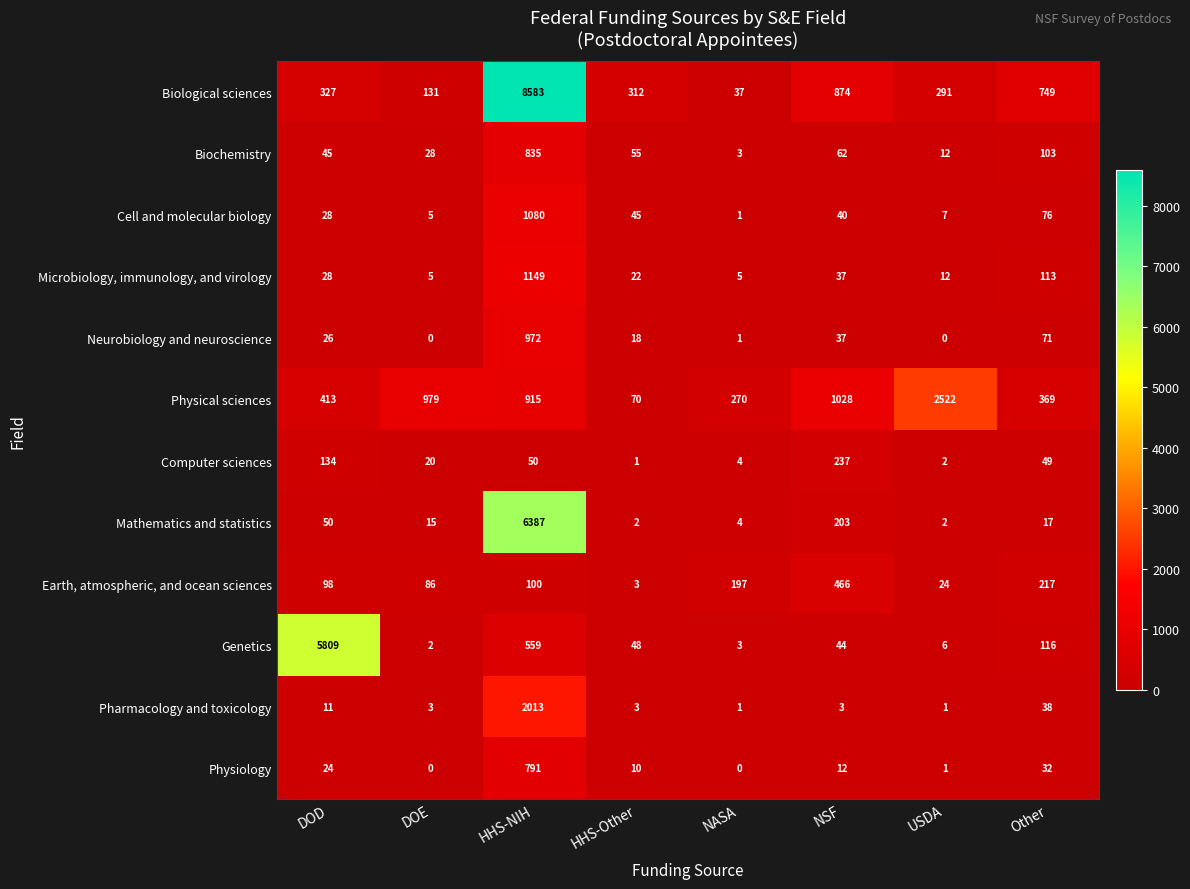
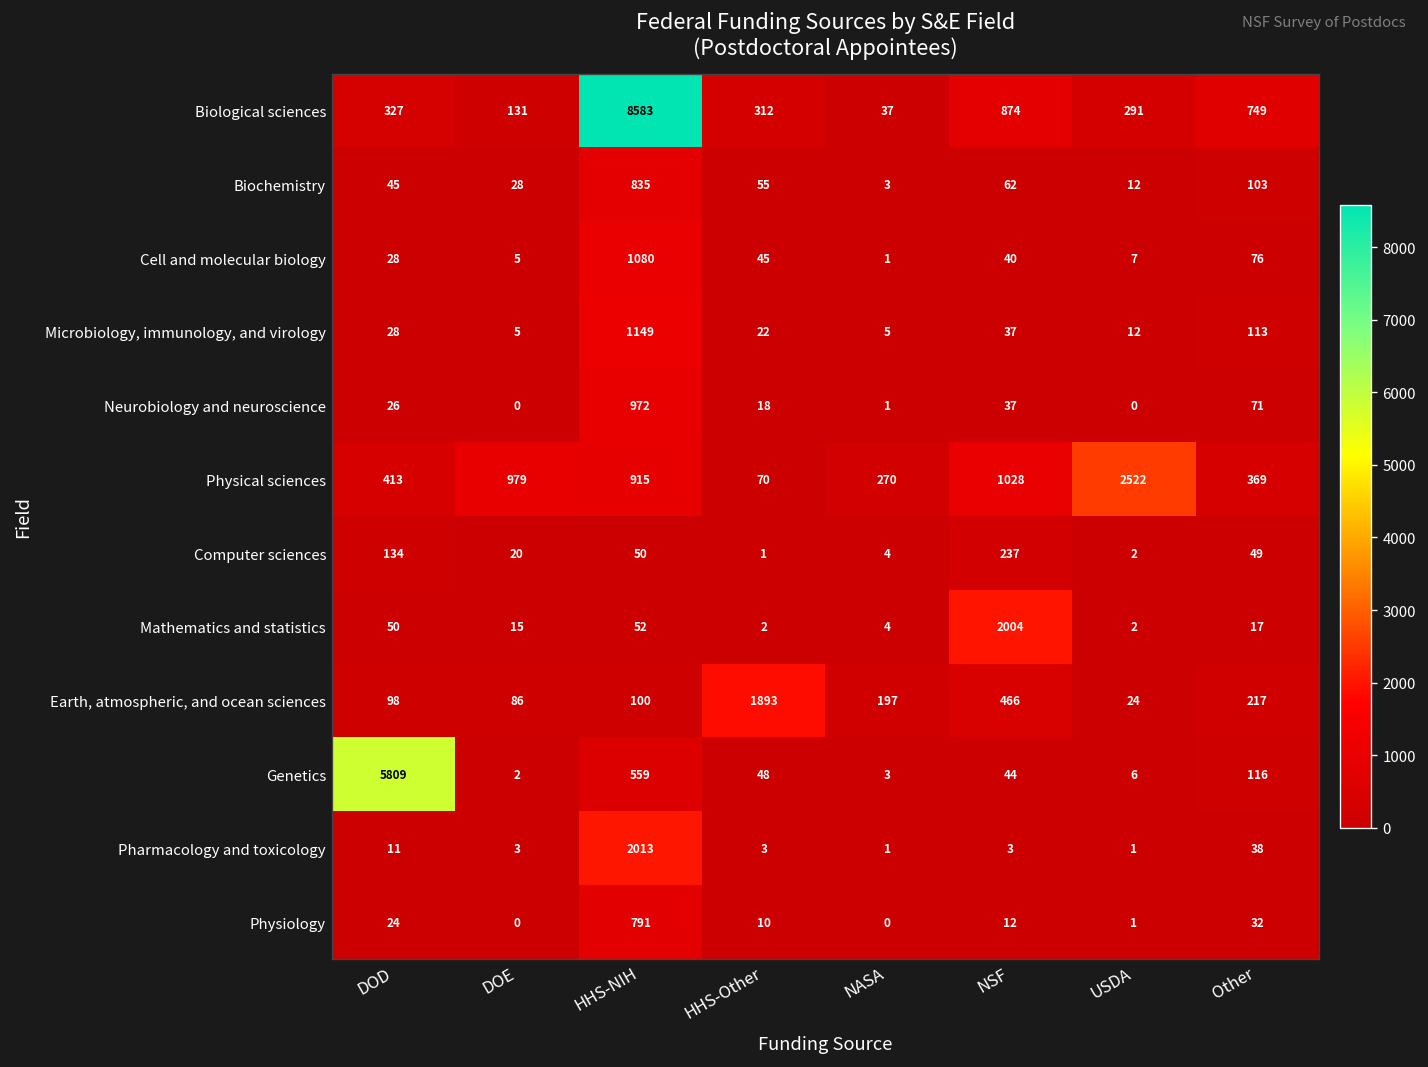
Mathematics and statistics, HHS-NIH: 6387 -> 52
Mathematics and statistics, NSF: 203 -> 2004
Earth, atmospheric, and ocean sciences, HHS-Other: 3 -> 1893
